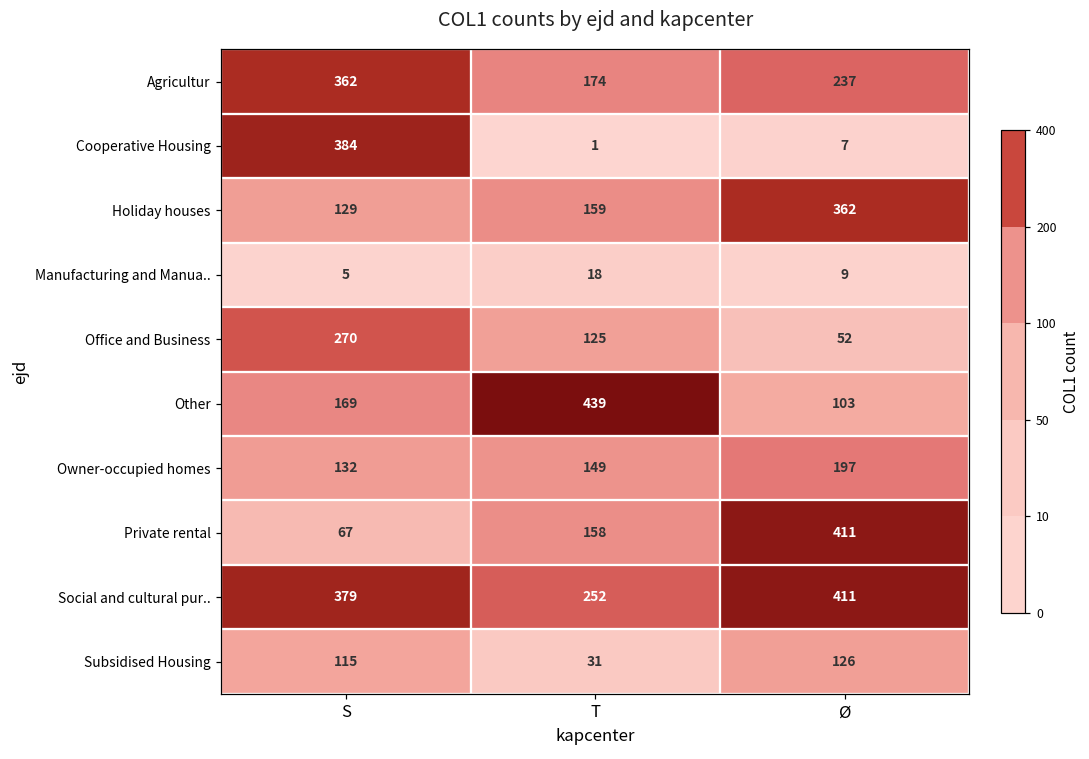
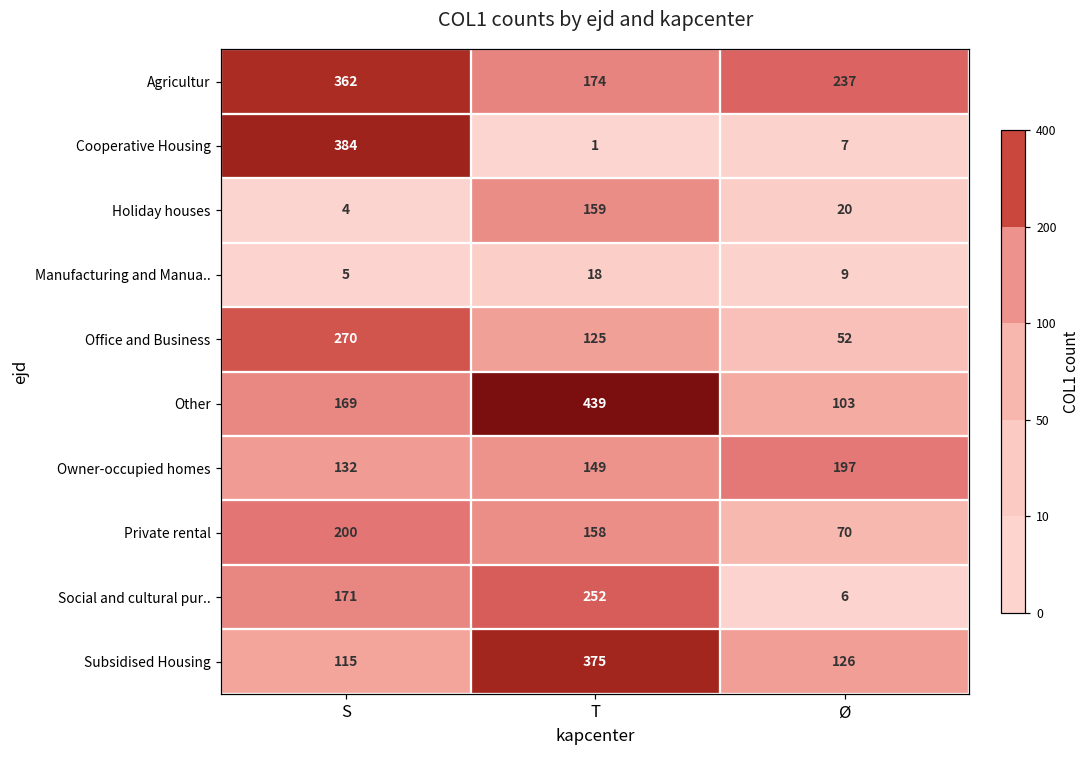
Holiday houses, S: 129 -> 4
Holiday houses, Ø: 362 -> 20
Private rental, S: 67 -> 200
Private rental, Ø: 411 -> 70
Social and cultural pur.., S: 379 -> 171
Social and cultural pur.., Ø: 411 -> 6
Subsidised Housing, T: 31 -> 375
